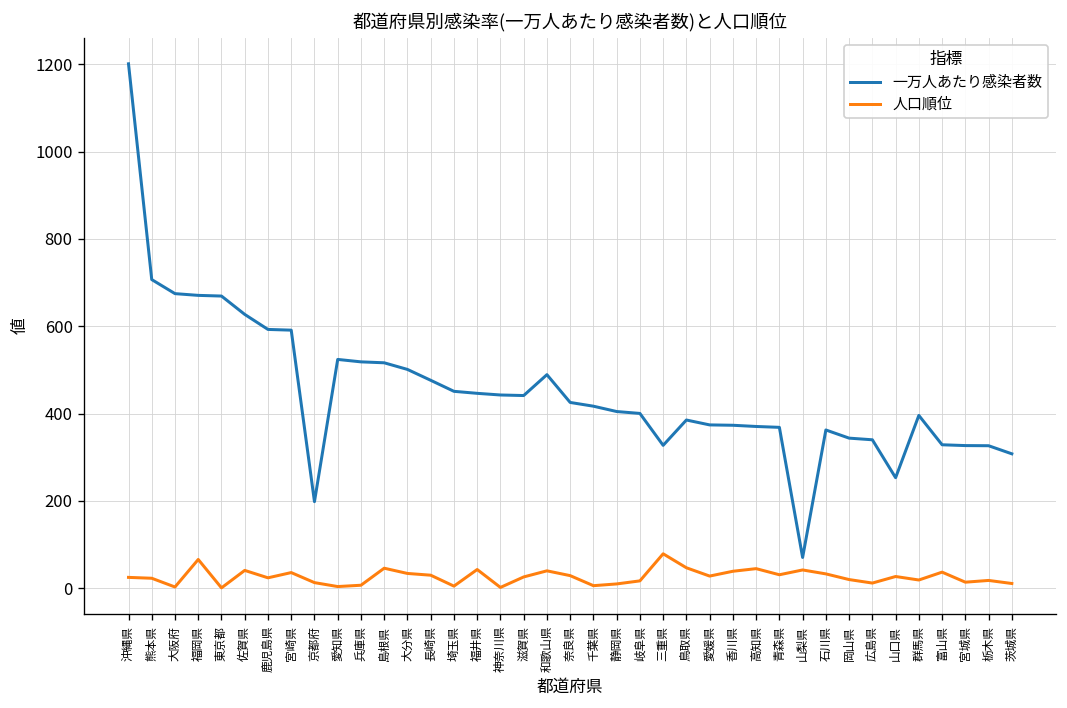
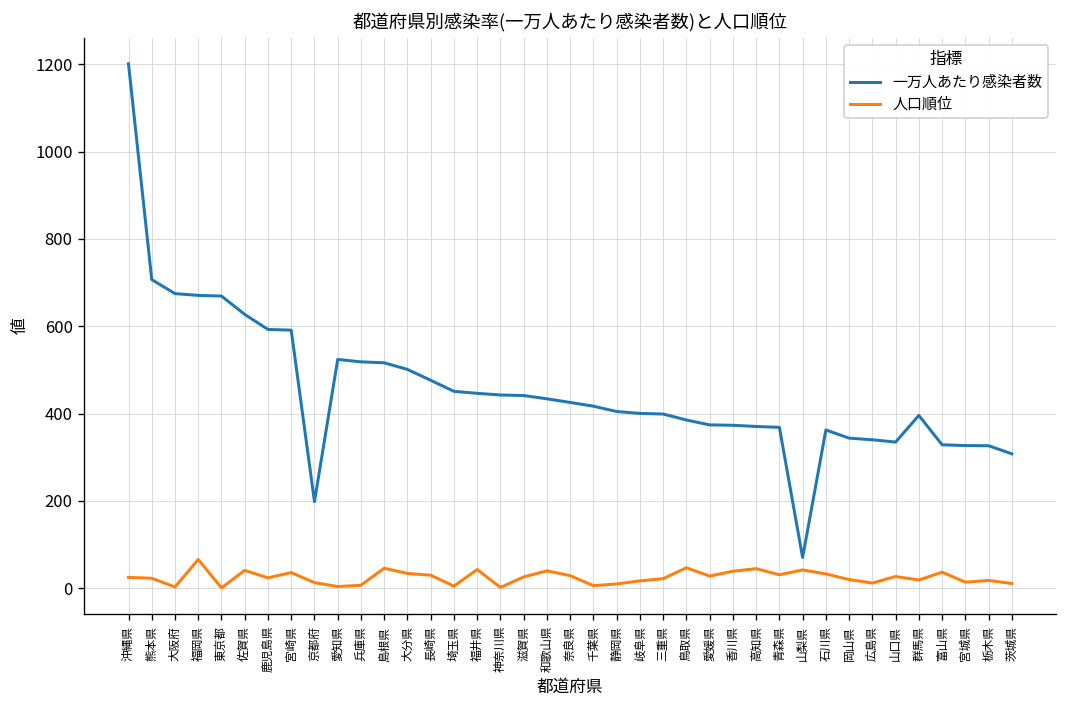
一万人あたり感染者数, 和歌山県: 490 -> 430
一万人あたり感染者数, 三重県: 330 -> 400
人口順位, 三重県: 80 -> 20
一万人あたり感染者数, 山口県: 250 -> 330
